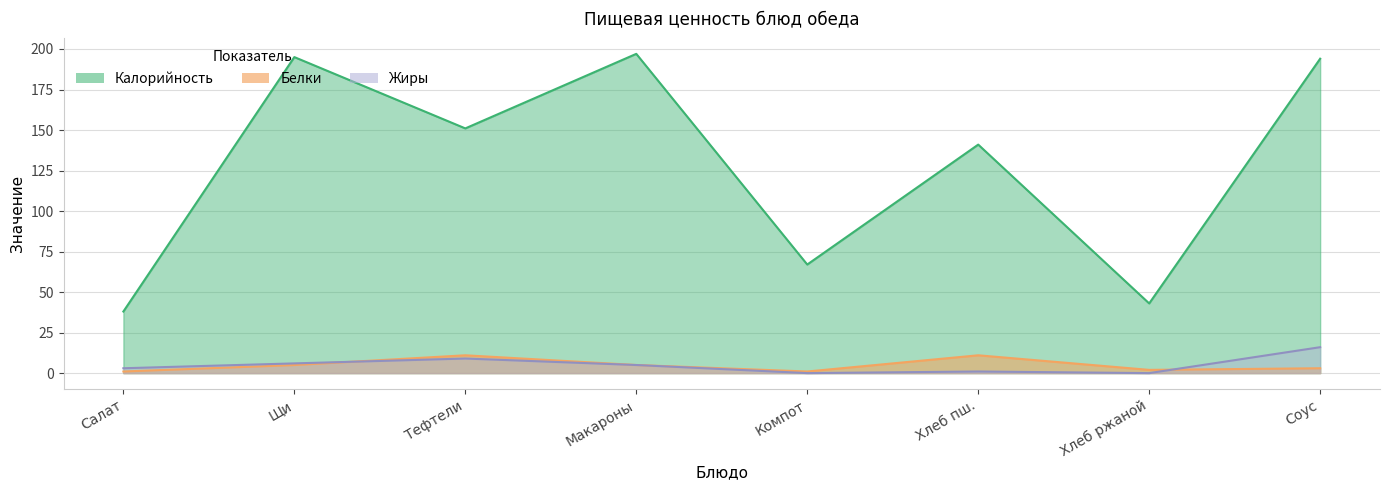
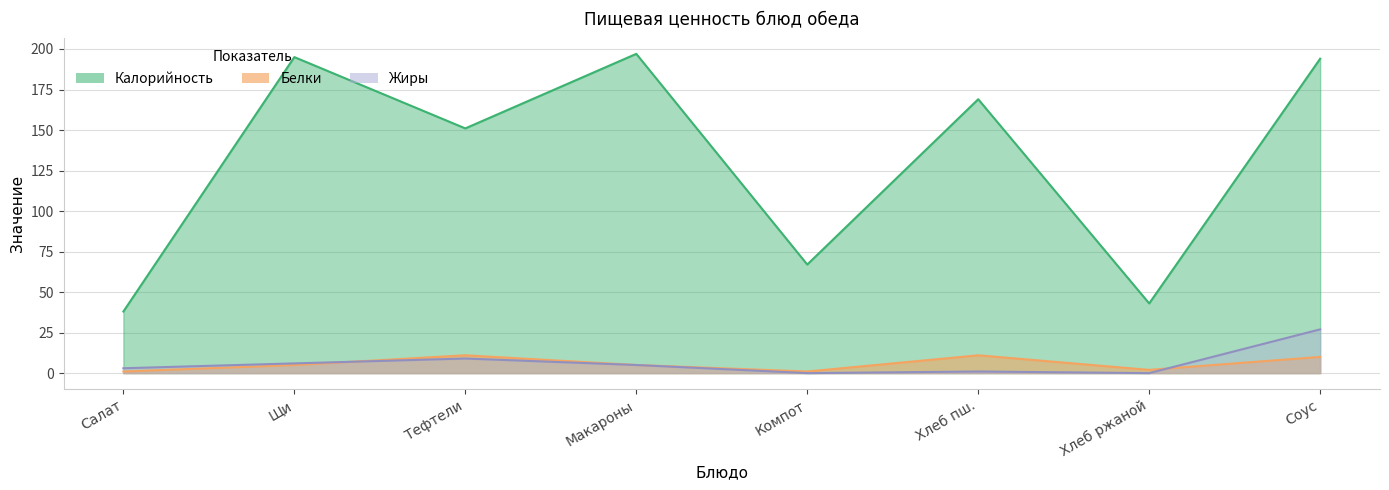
Калорийность, Хлеб пш.: 141 -> 169
Белки, Соус: 3 -> 10
Жиры, Соус: 16 -> 27
